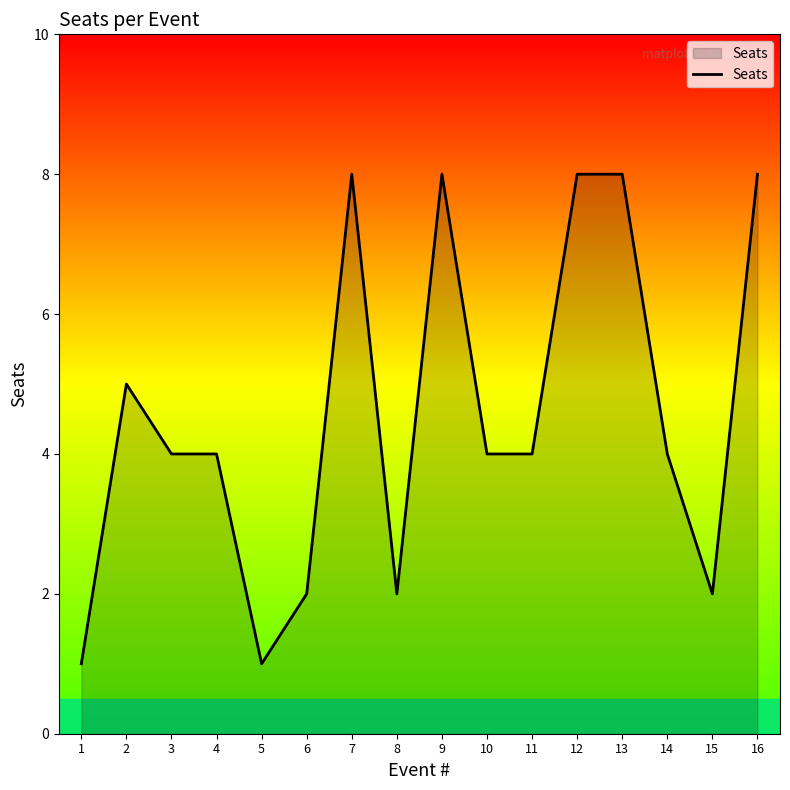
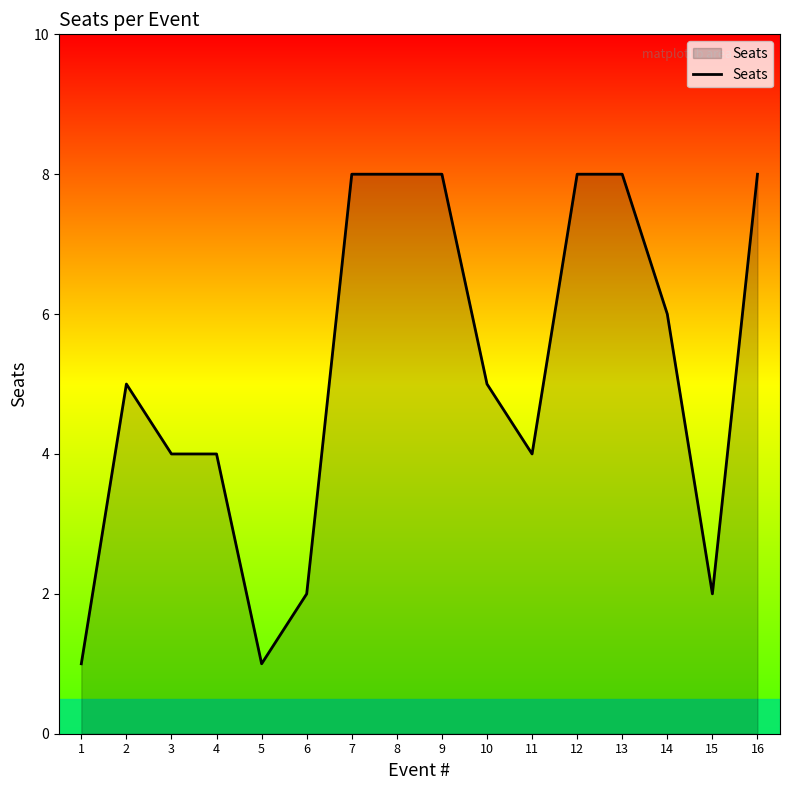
8: 2 -> 8
10: 4 -> 5
14: 4 -> 6
